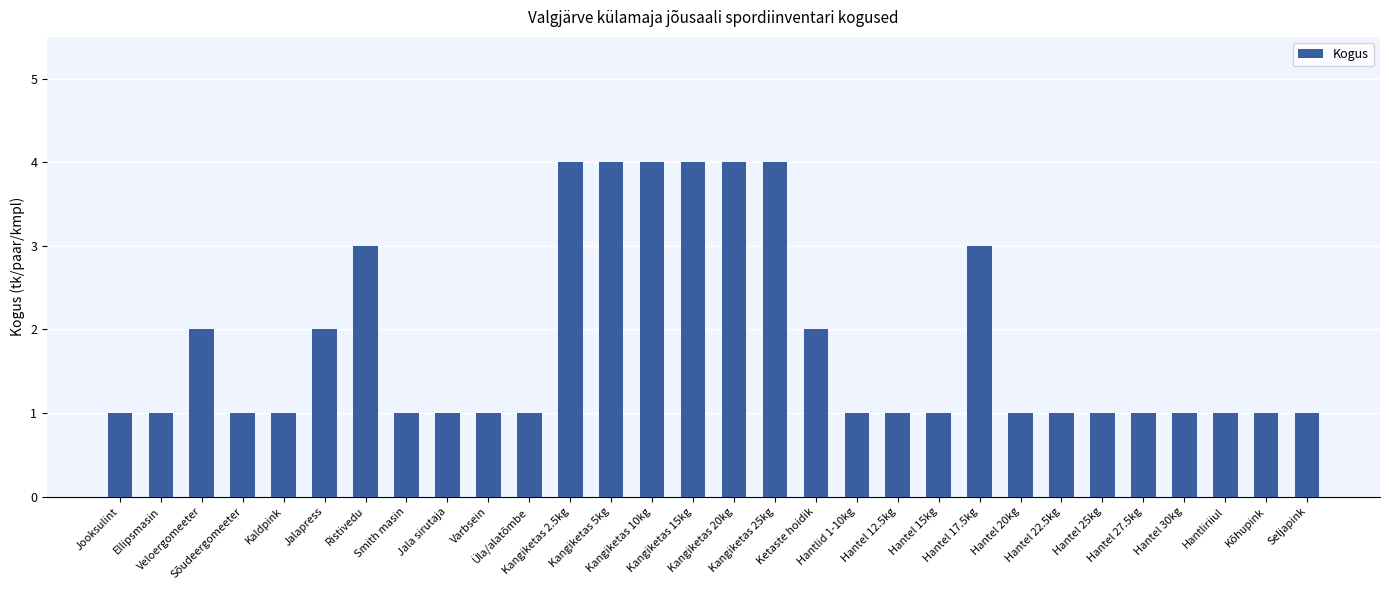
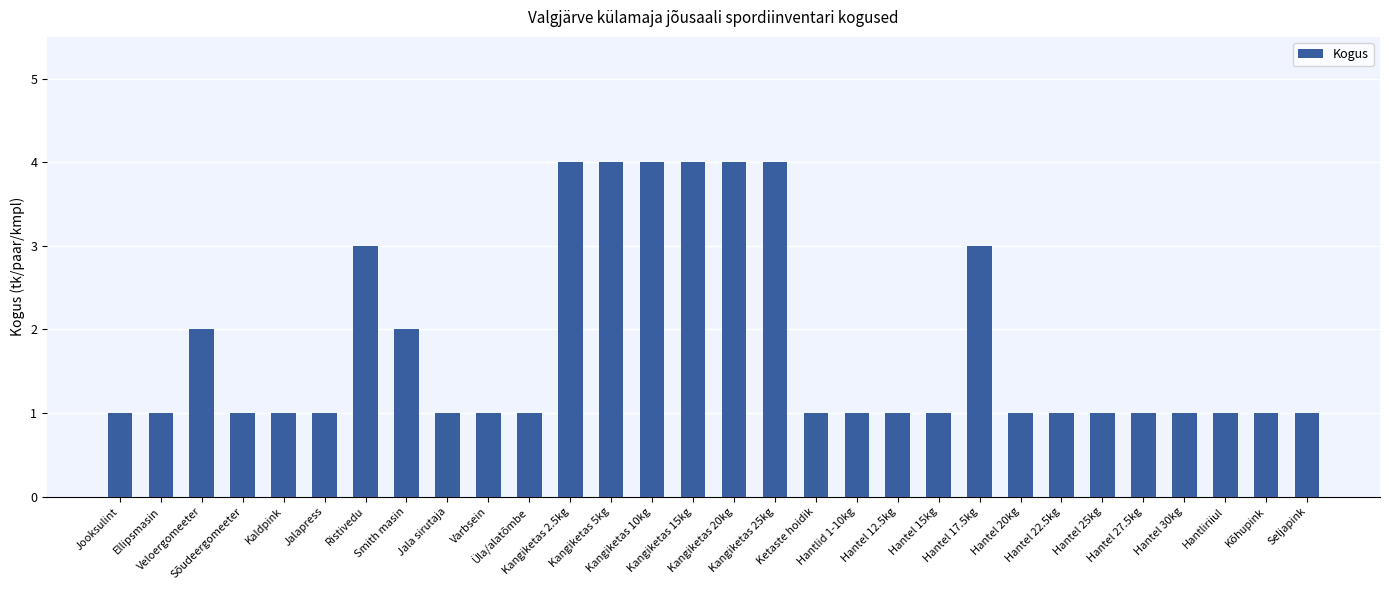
Jalapress: 2 -> 1
Smith masin: 1 -> 2
Ketaste hoidik: 2 -> 1
